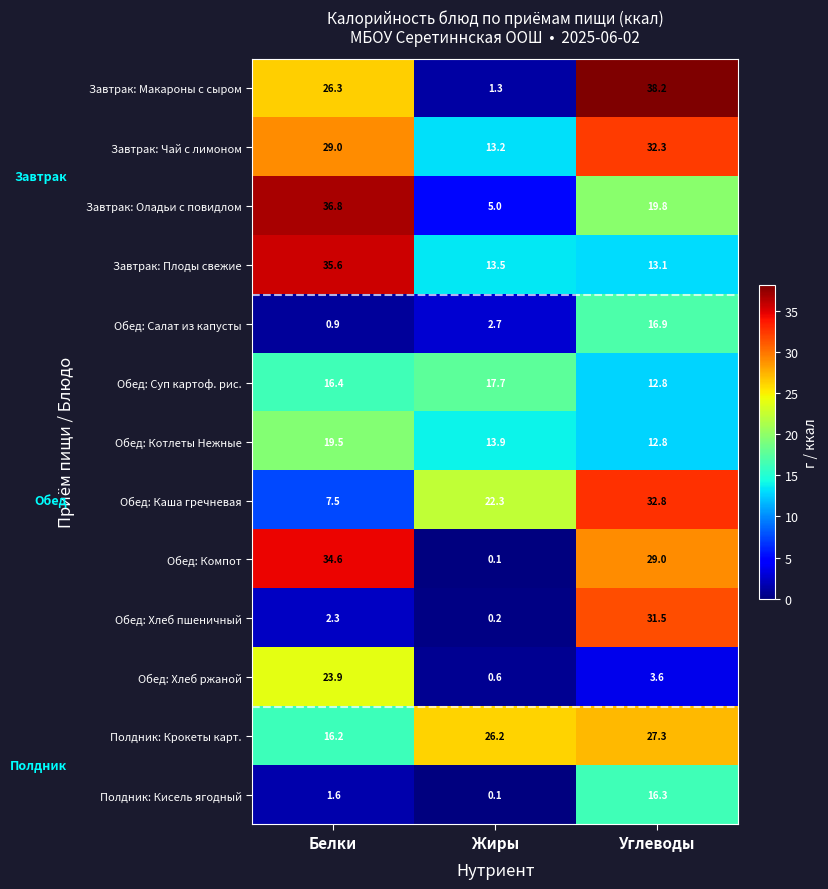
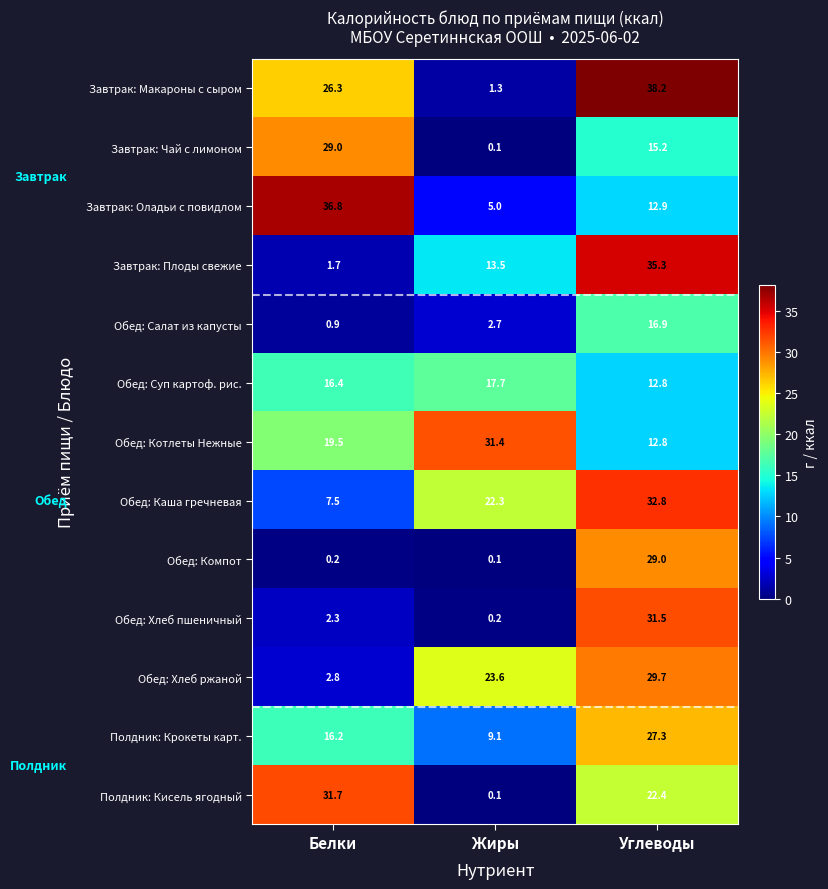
Завтрак: Чай с лимоном, Жиры: 13.2 -> 0.1
Завтрак: Чай с лимоном, Углеводы: 32.3 -> 15.2
Завтрак: Оладьи с повидлом, Углеводы: 19.8 -> 12.9
Завтрак: Плоды свежие, Белки: 35.6 -> 1.7
Завтрак: Плоды свежие, Углеводы: 13.1 -> 35.3
Обед: Котлеты Нежные, Жиры: 13.9 -> 31.4
Обед: Компот, Белки: 34.6 -> 0.2
Обед: Хлеб ржаной, Белки: 23.9 -> 2.8
Обед: Хлеб ржаной, Жиры: 0.6 -> 23.6
Обед: Хлеб ржаной, Углеводы: 3.6 -> 29.7
Полдник: Крокеты карт., Жиры: 26.2 -> 9.1
Полдник: Кисель ягодный, Белки: 1.6 -> 31.7
Полдник: Кисель ягодный, Углеводы: 16.3 -> 22.4
